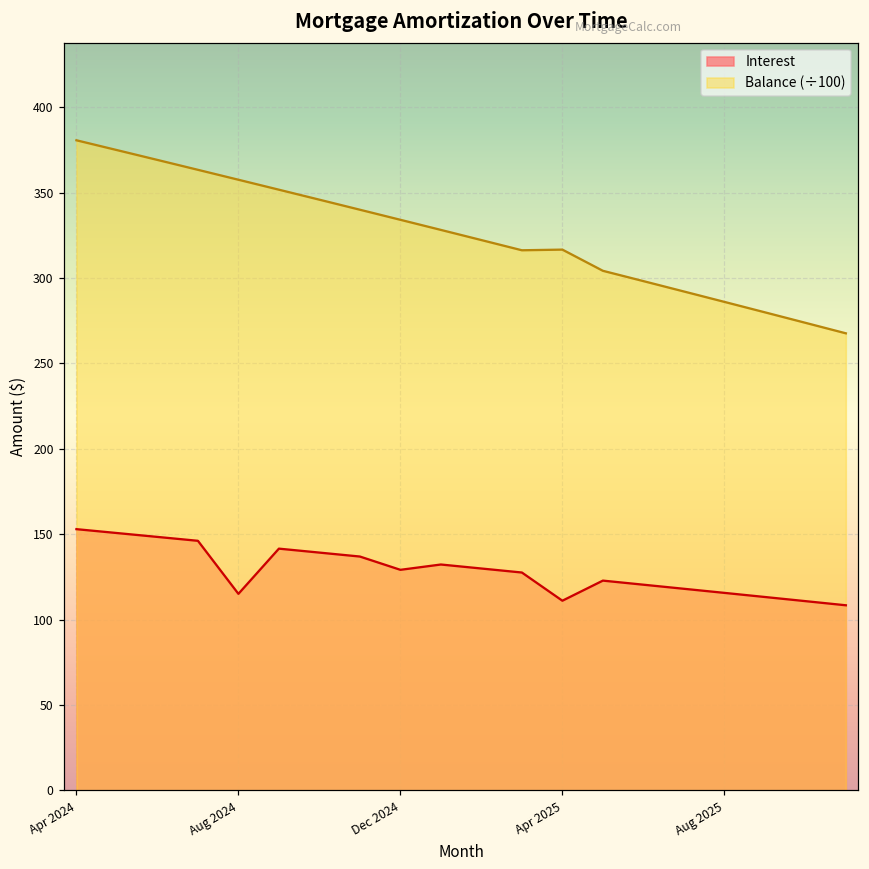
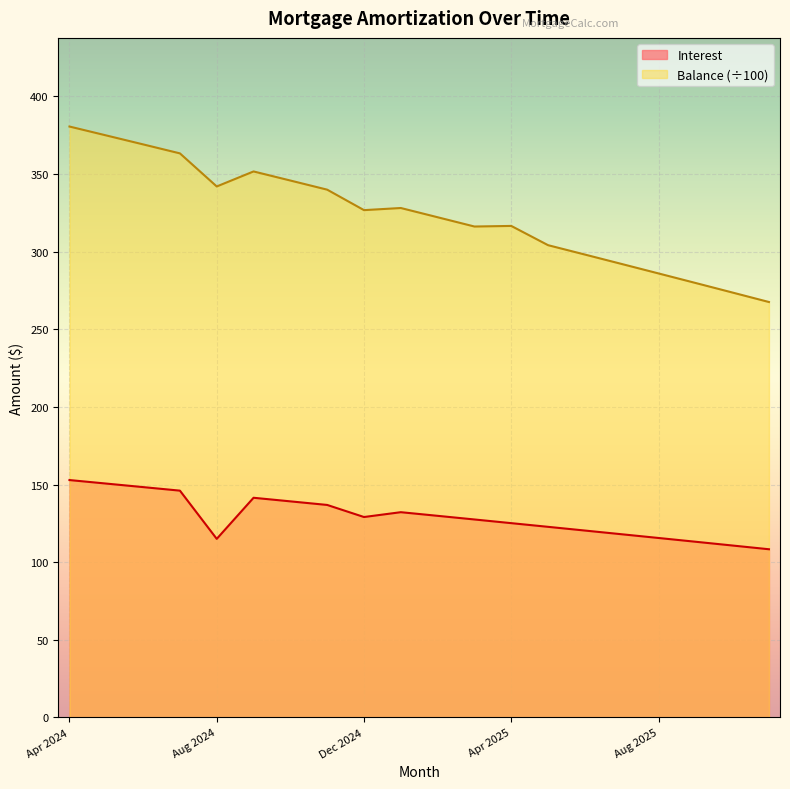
Balance (÷100), Aug 2024: 358 -> 342
Balance (÷100), Dec 2024: 334 -> 327
Interest, Apr 2025: 111 -> 125
